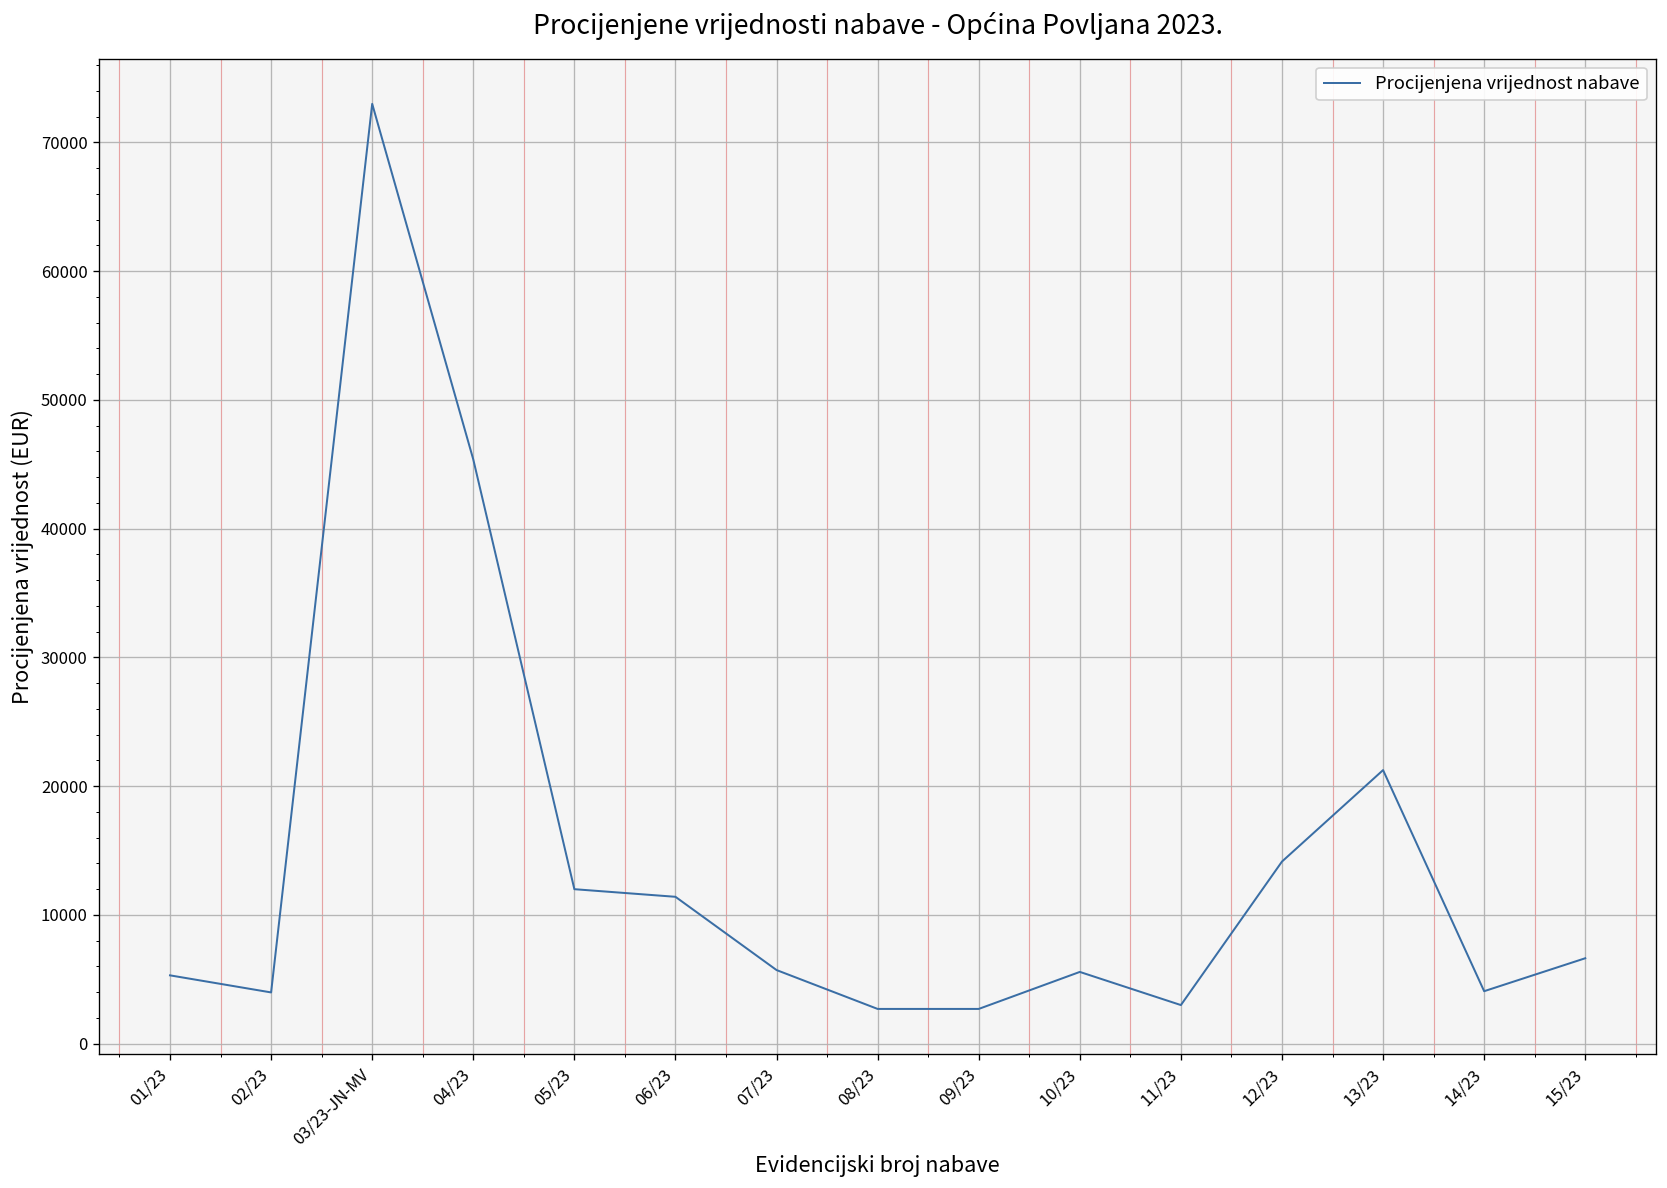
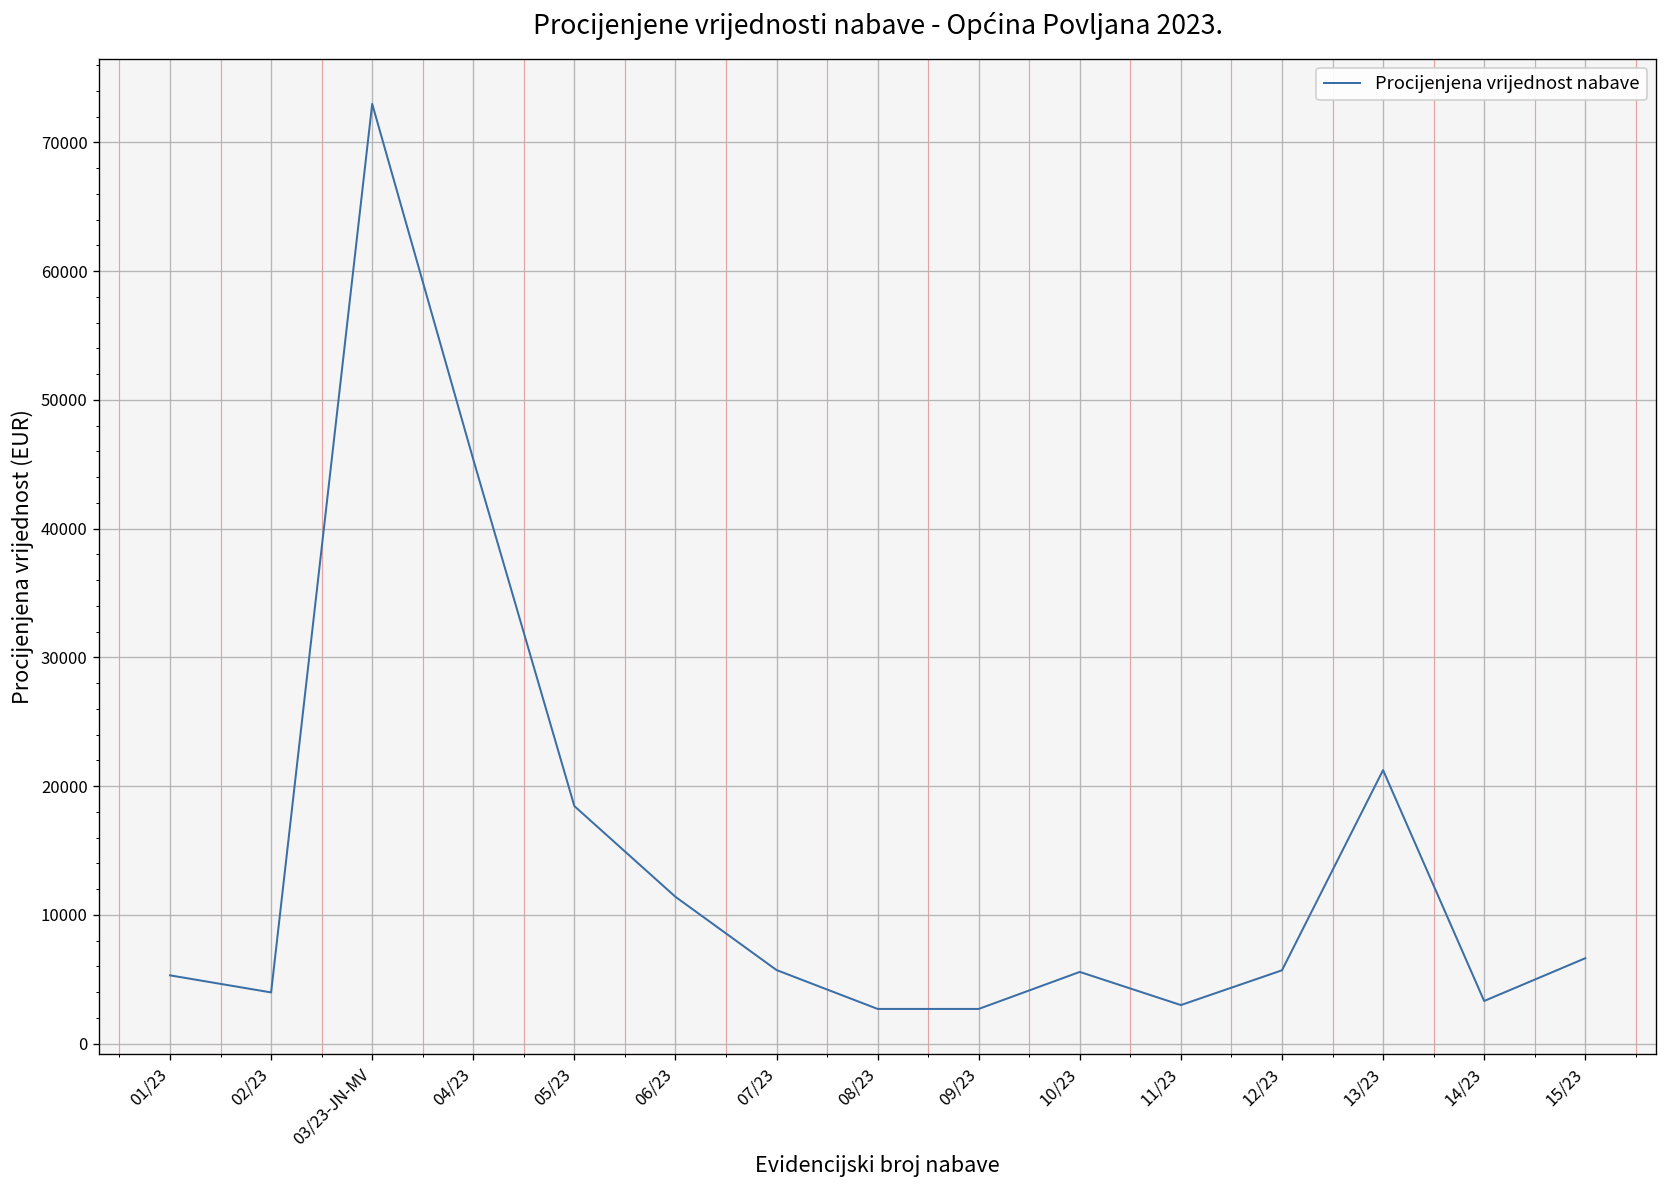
05/23: 12000 -> 18500
12/23: 14100 -> 5700
14/23: 4100 -> 3300
